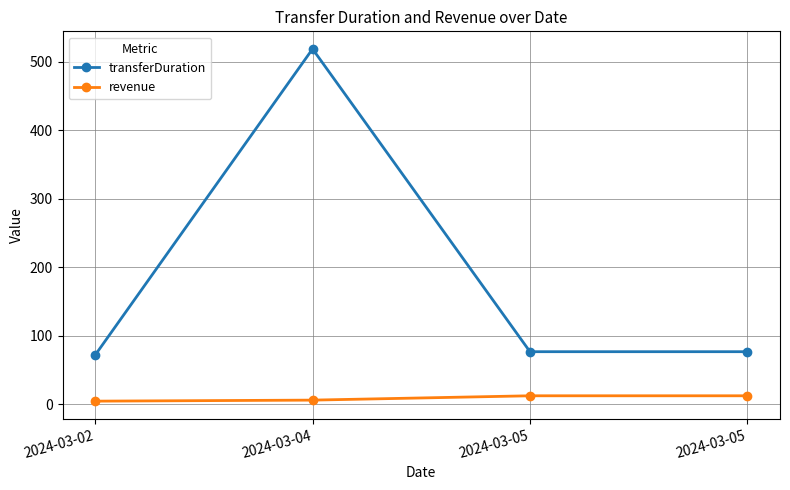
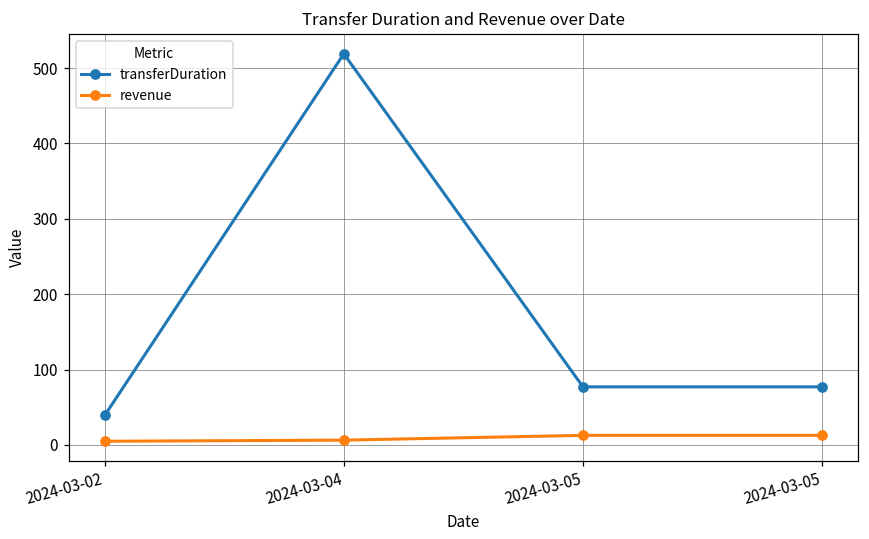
transferDuration, 2024-03-02: 70 -> 40
